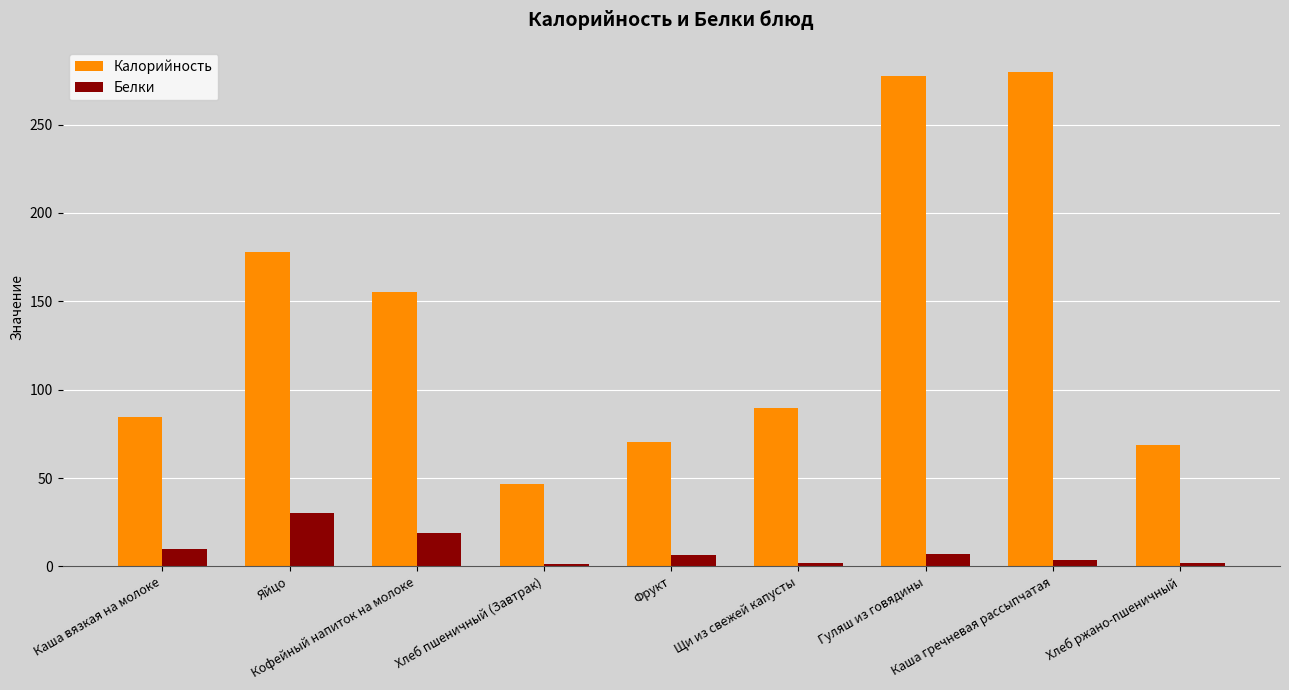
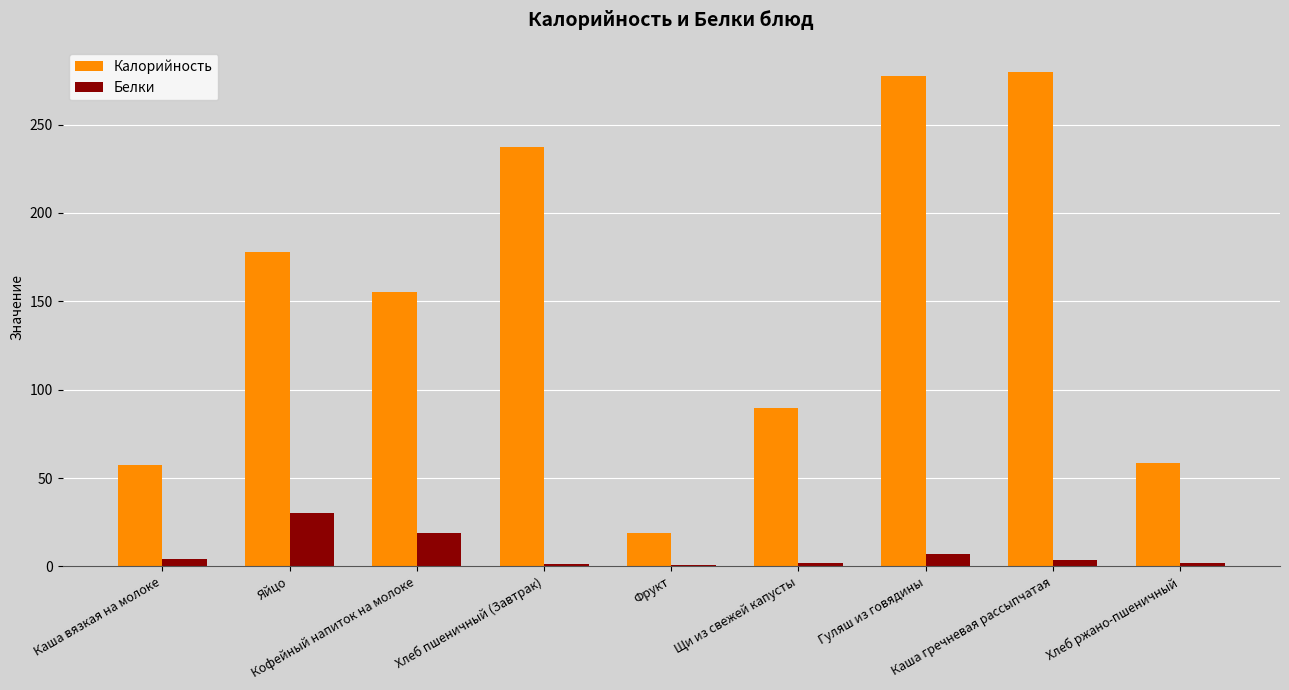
Калорийность, Каша вязкая на молоке: 85 -> 58
Белки, Каша вязкая на молоке: 10 -> 4
Калорийность, Хлеб пшеничный (Завтрак): 47 -> 237
Калорийность, Фрукт: 71 -> 19
Белки, Фрукт: 7 -> 1
Калорийность, Хлеб ржано-пшеничный: 69 -> 58
